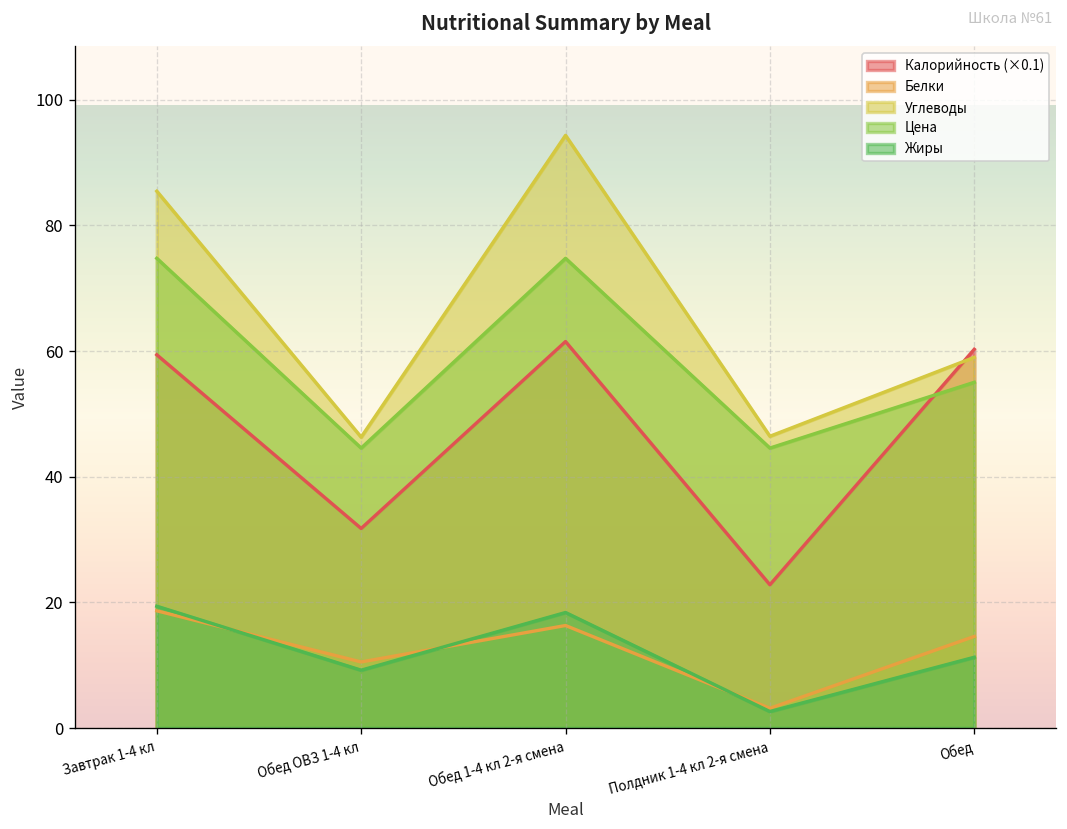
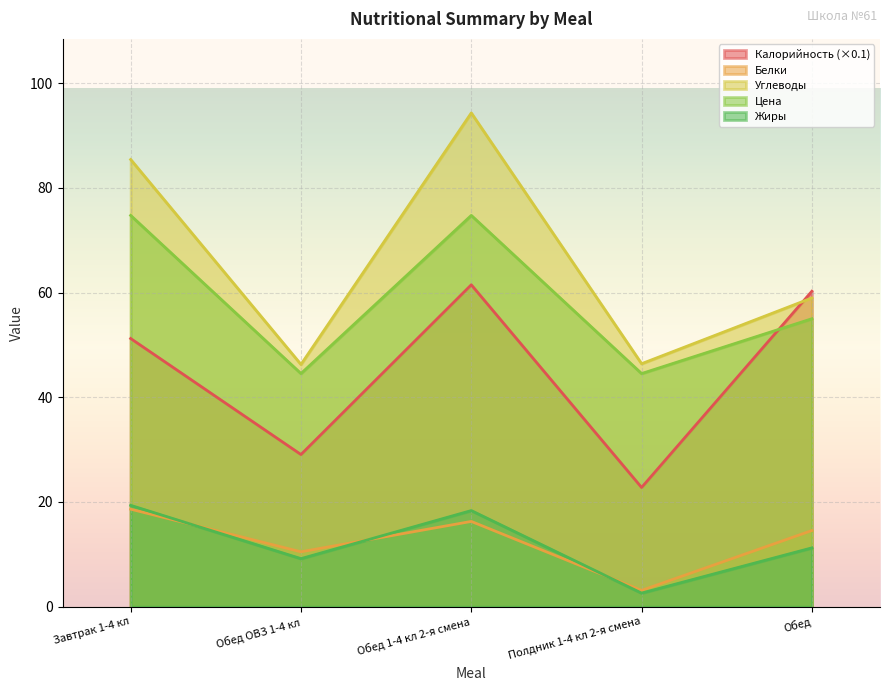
Калорийность (×0.1), Завтрак 1-4 кл: 59 -> 51
Калорийность (×0.1), Обед ОВЗ 1-4 кл: 32 -> 29
